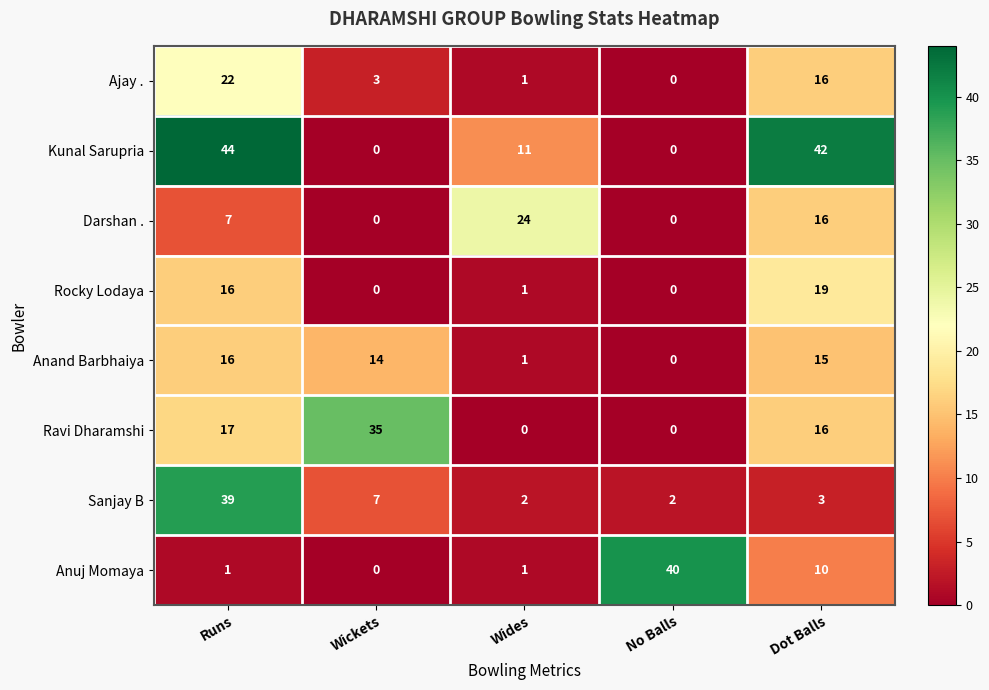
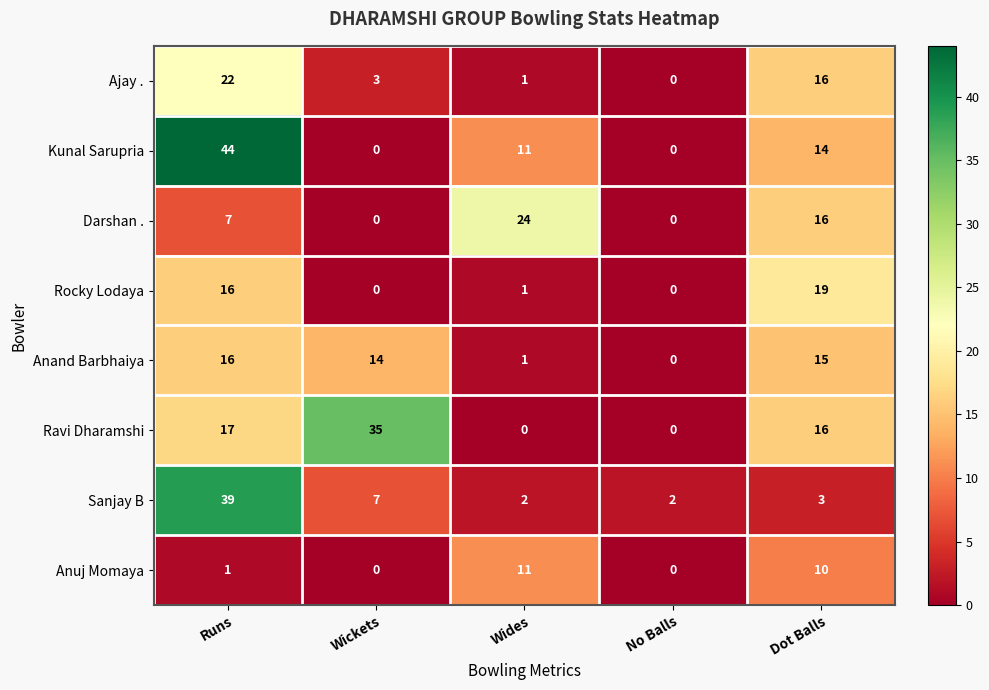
Kunal Sarupria, Dot Balls: 42 -> 14
Anuj Momaya, Wides: 1 -> 11
Anuj Momaya, No Balls: 40 -> 0
